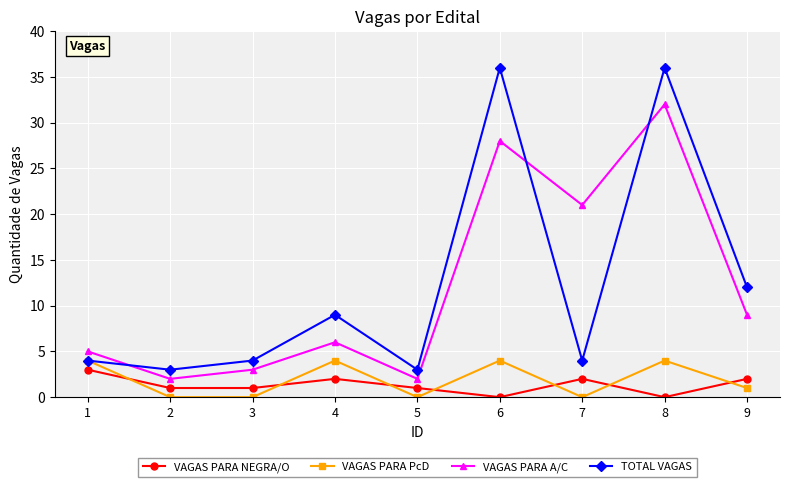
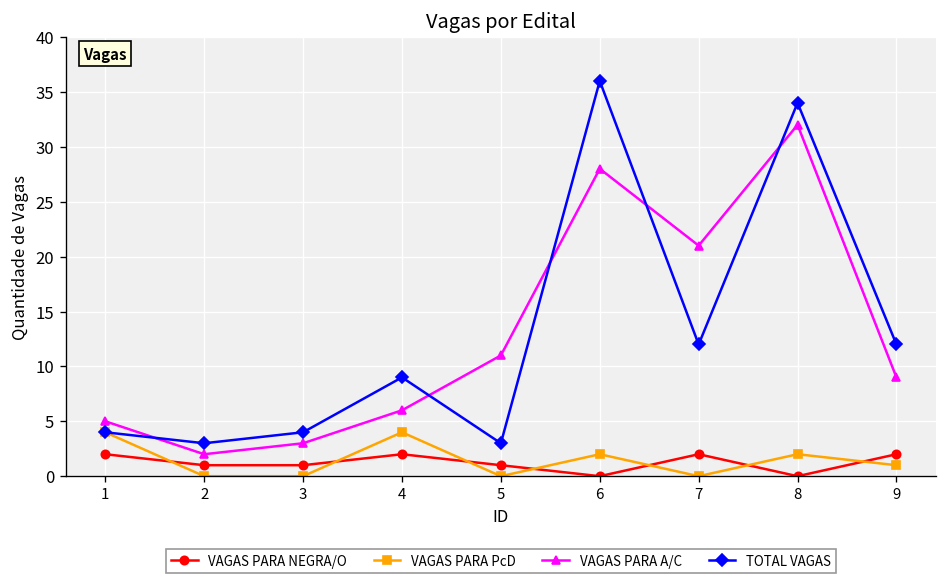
VAGAS PARA NEGRA/O, 1: 3 -> 2
VAGAS PARA A/C, 5: 2 -> 11
VAGAS PARA PcD, 6: 4 -> 2
TOTAL VAGAS, 7: 4 -> 12
VAGAS PARA PcD, 8: 4 -> 2
TOTAL VAGAS, 8: 36 -> 34
